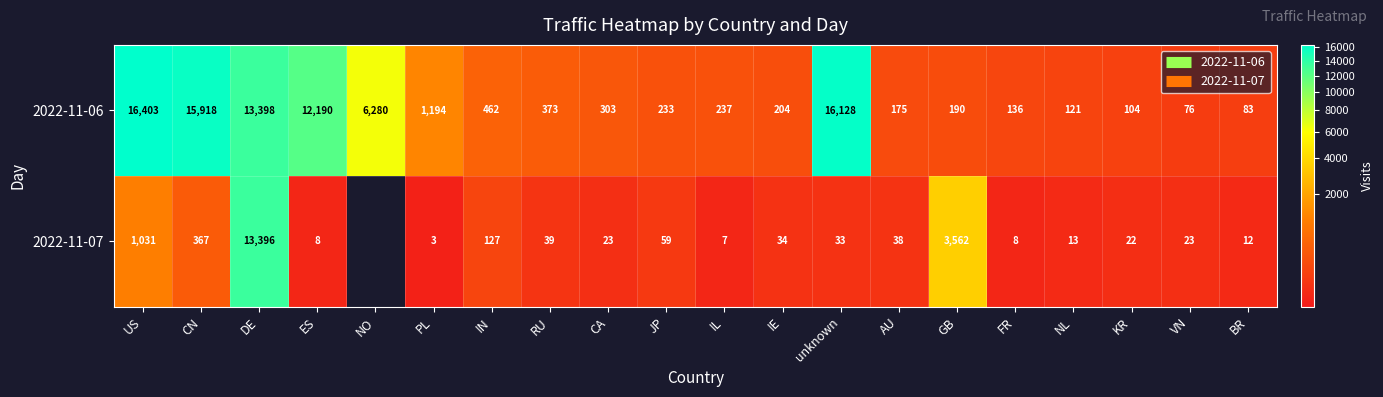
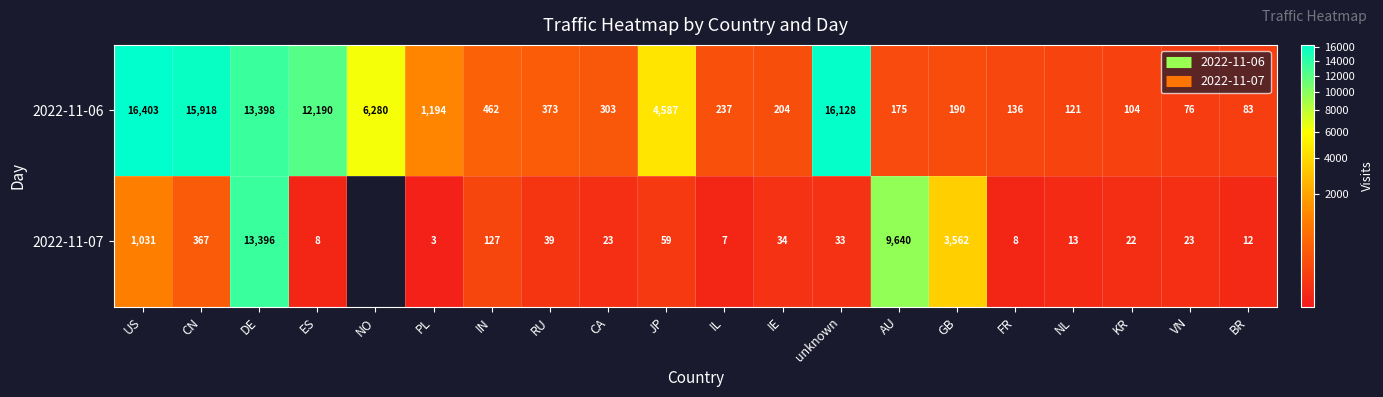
2022-11-06, JP: 233 -> 4,587
2022-11-07, AU: 38 -> 9,640
